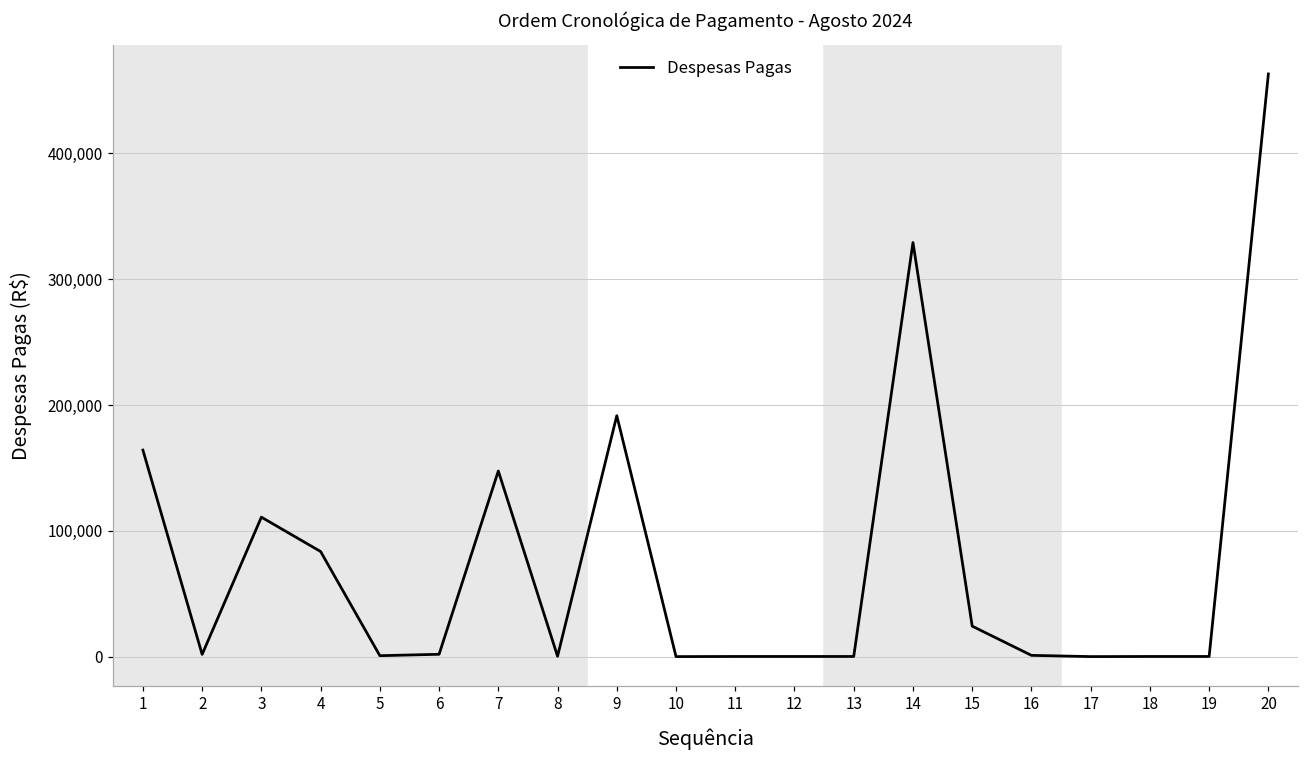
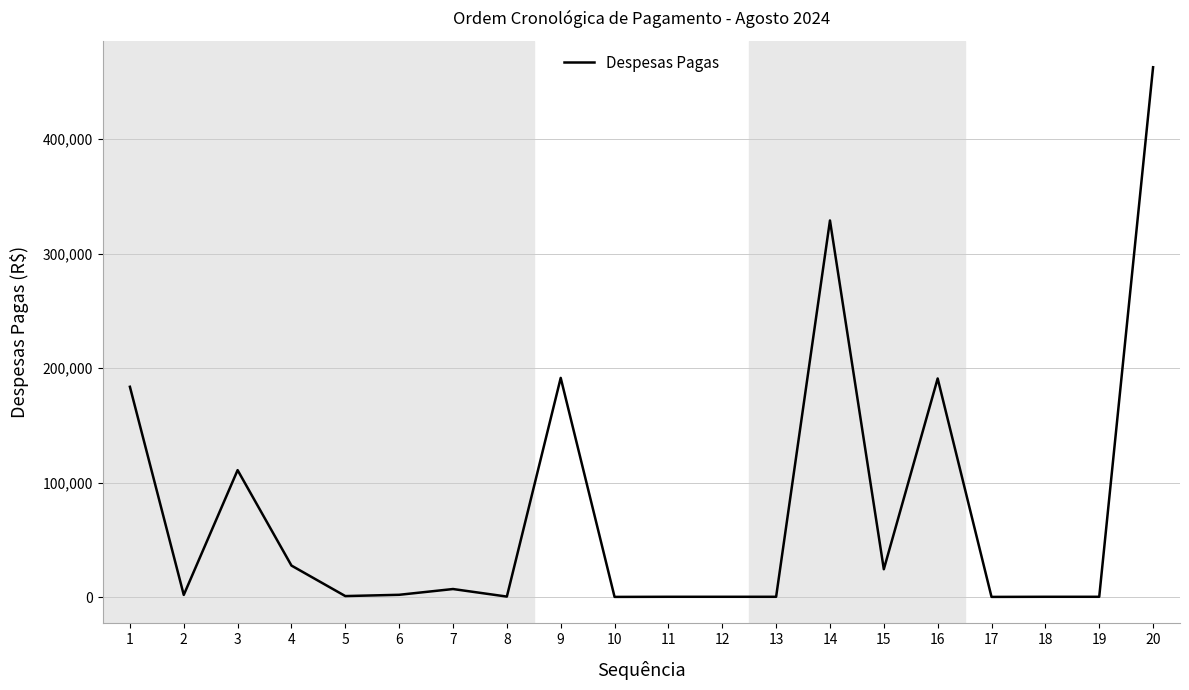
1: 164,000 -> 184,000
4: 84,000 -> 27,000
7: 148,000 -> 7,000
16: 1,000 -> 191,000
